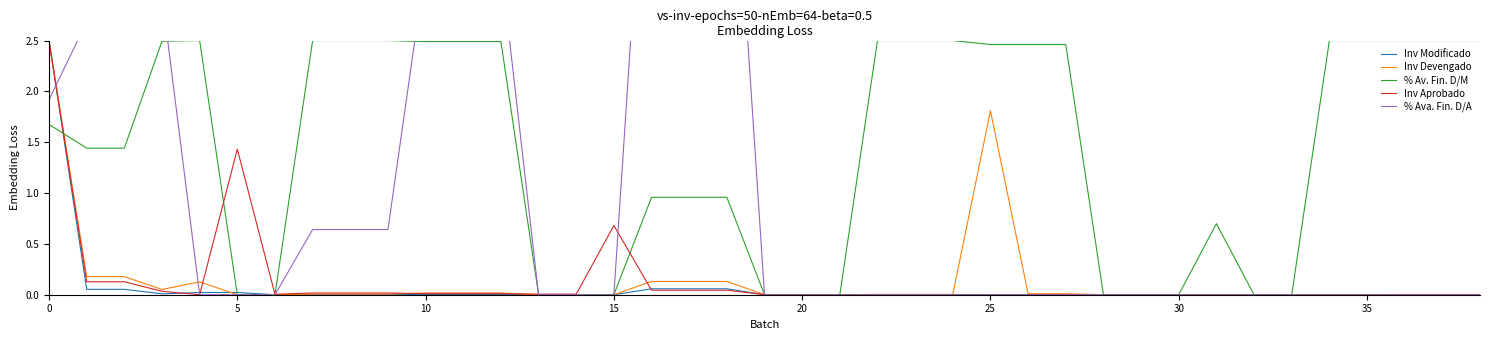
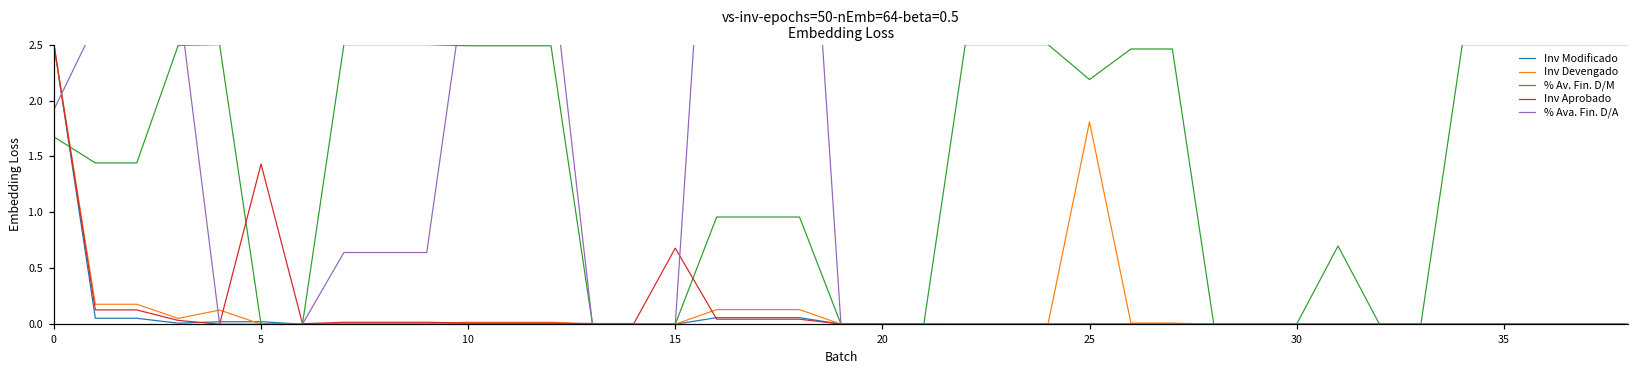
% Av. Fin. D/M, 25: 2.46 -> 2.19
